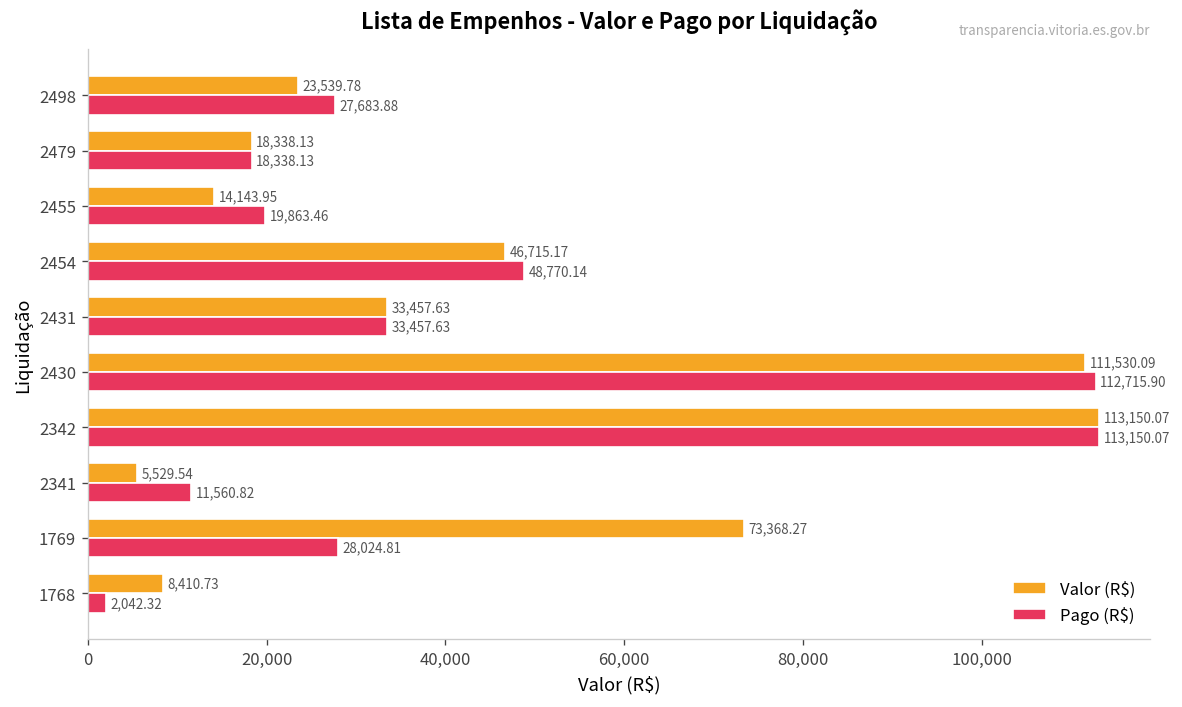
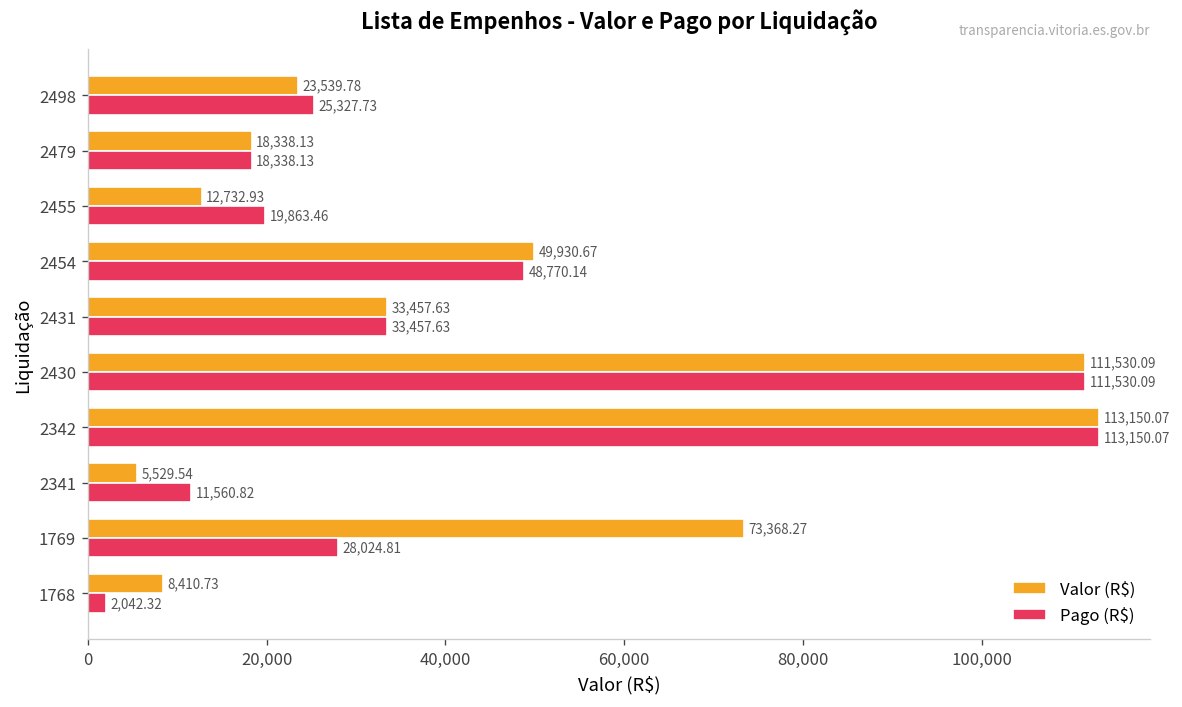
Pago (R$), 2498: 27,683.88 -> 25,327.73
Valor (R$), 2455: 14,143.95 -> 12,732.93
Valor (R$), 2454: 46,715.17 -> 49,930.67
Pago (R$), 2430: 112,715.90 -> 111,530.09
